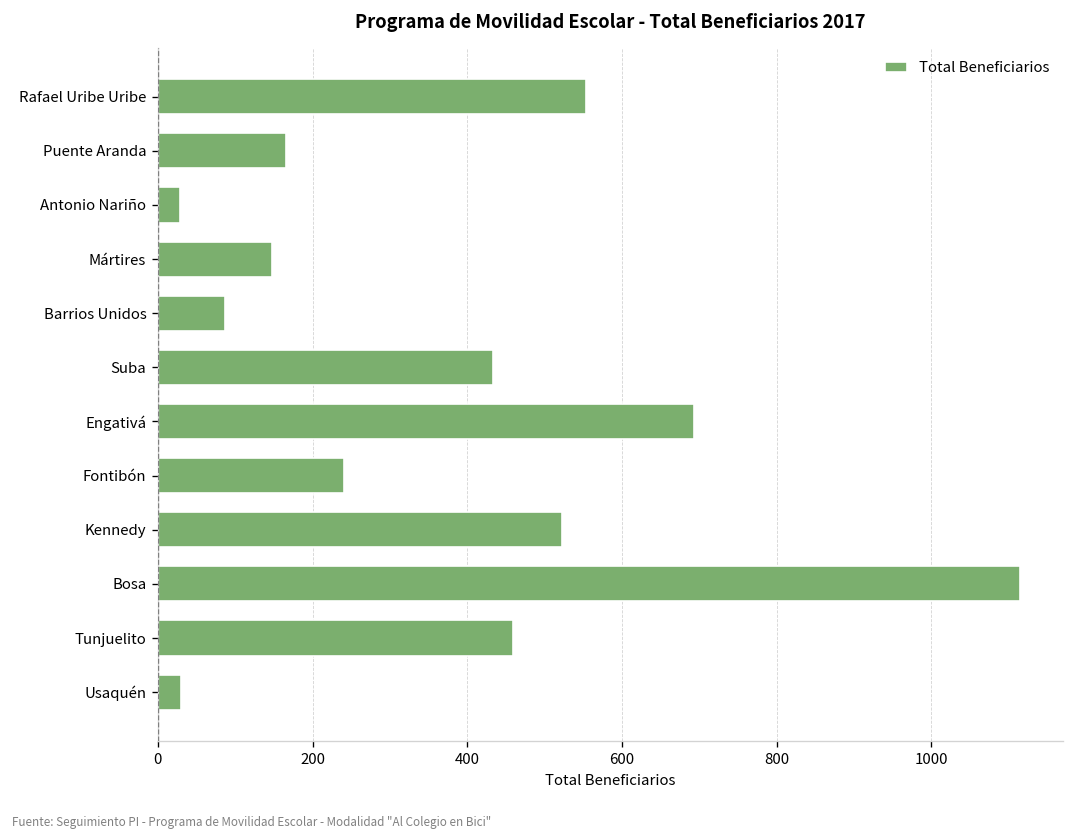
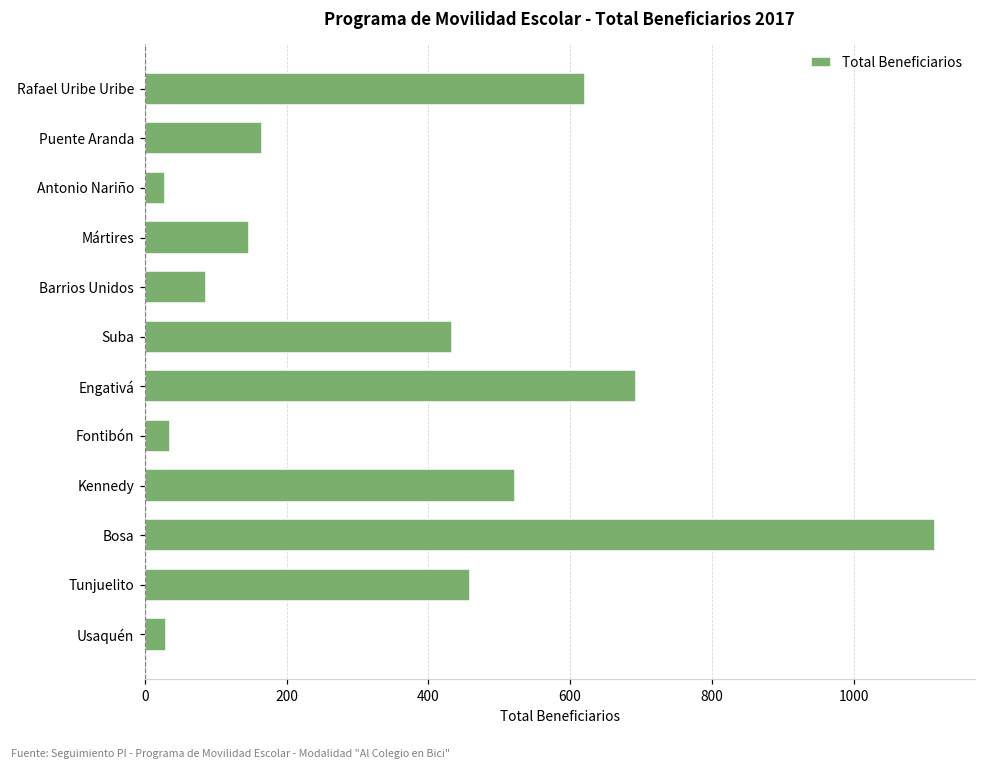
Rafael Uribe Uribe: 550 -> 620
Fontibón: 240 -> 40
